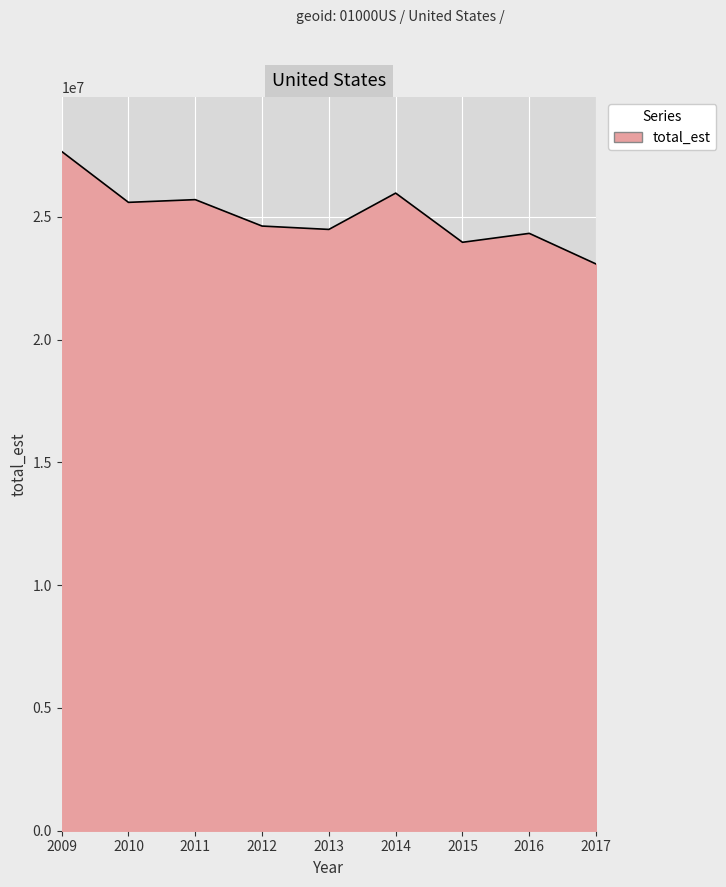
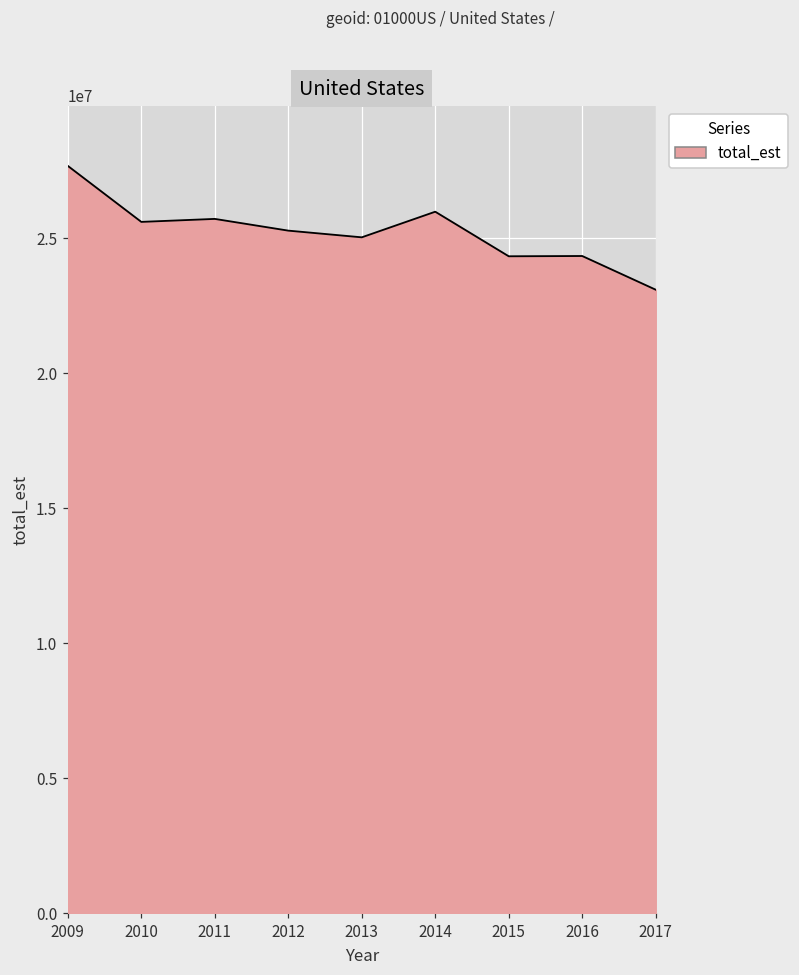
2012: 24600000 -> 25300000
2013: 24500000 -> 25000000
2015: 24000000 -> 24300000
